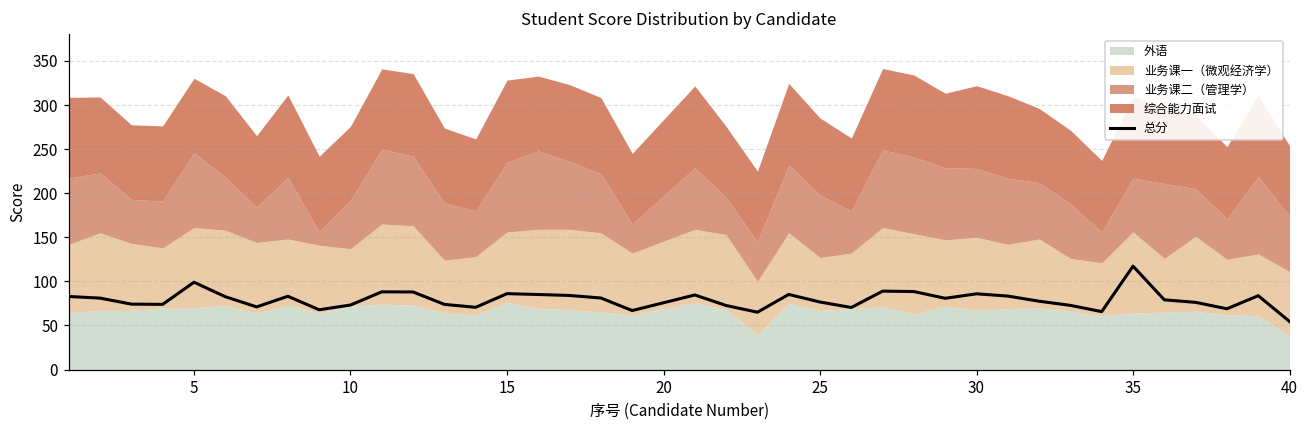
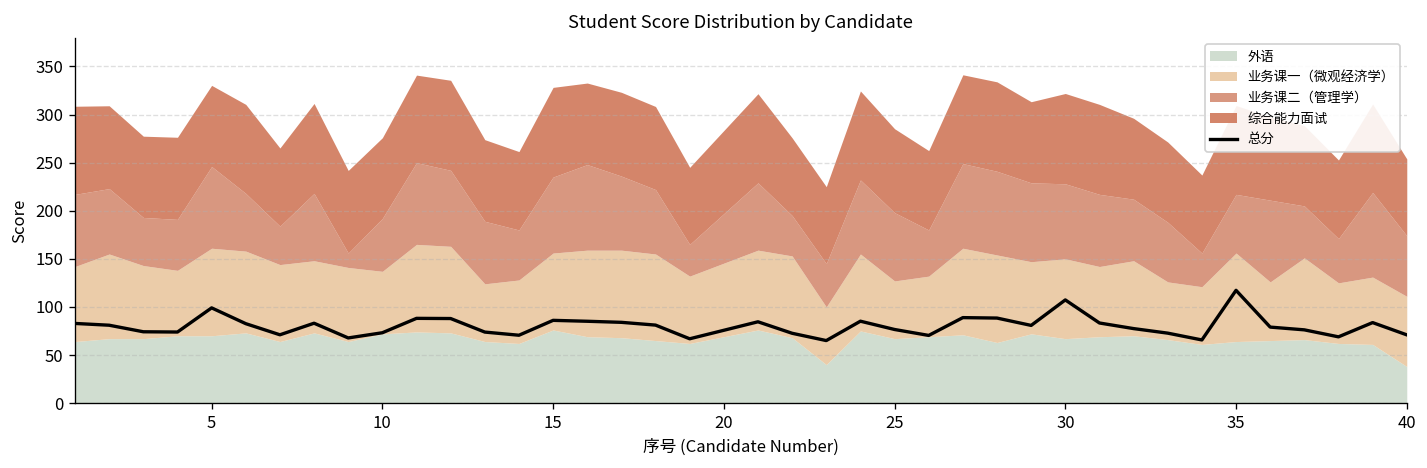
总分, 30: 90 -> 110
总分, 40: 50 -> 70
